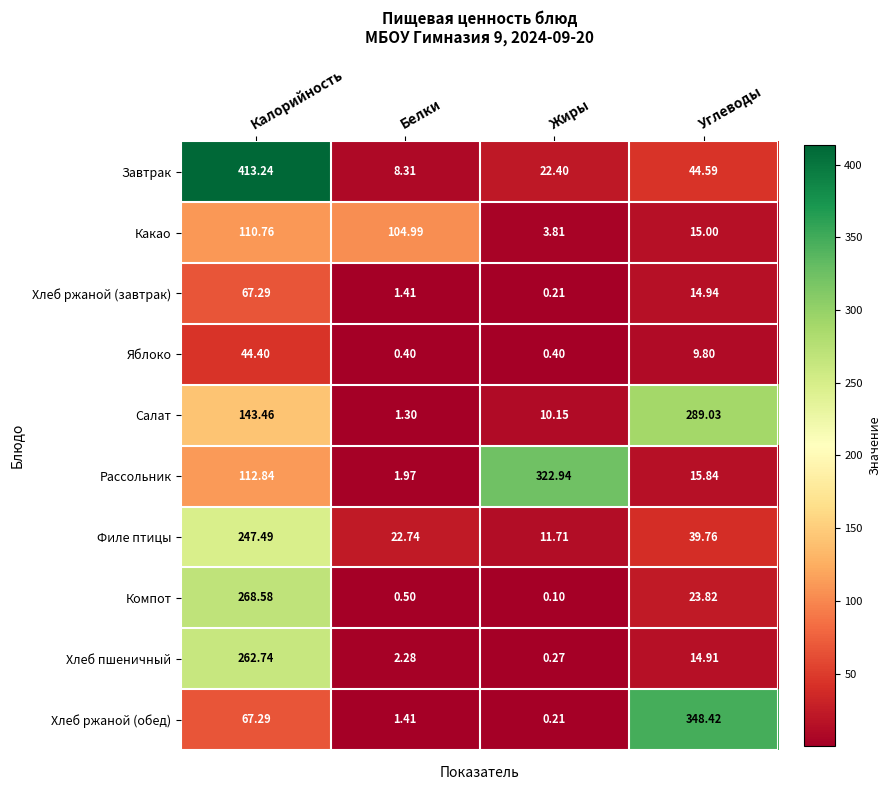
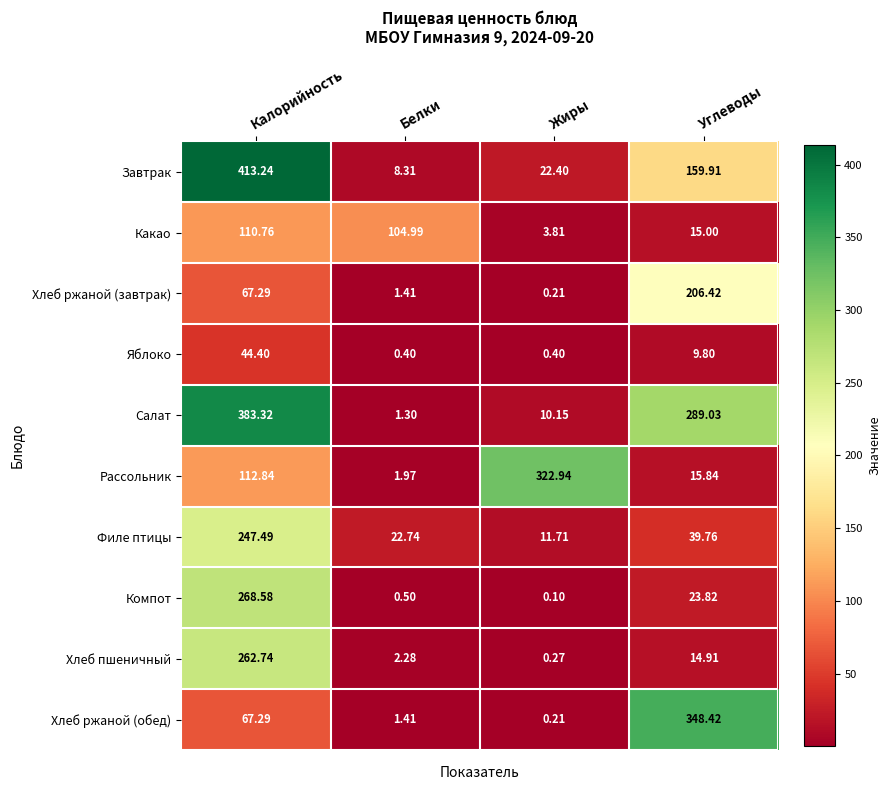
Завтрак, Углеводы: 44.59 -> 159.91
Хлеб ржаной (завтрак), Углеводы: 14.94 -> 206.42
Салат, Калорийность: 143.46 -> 383.32
